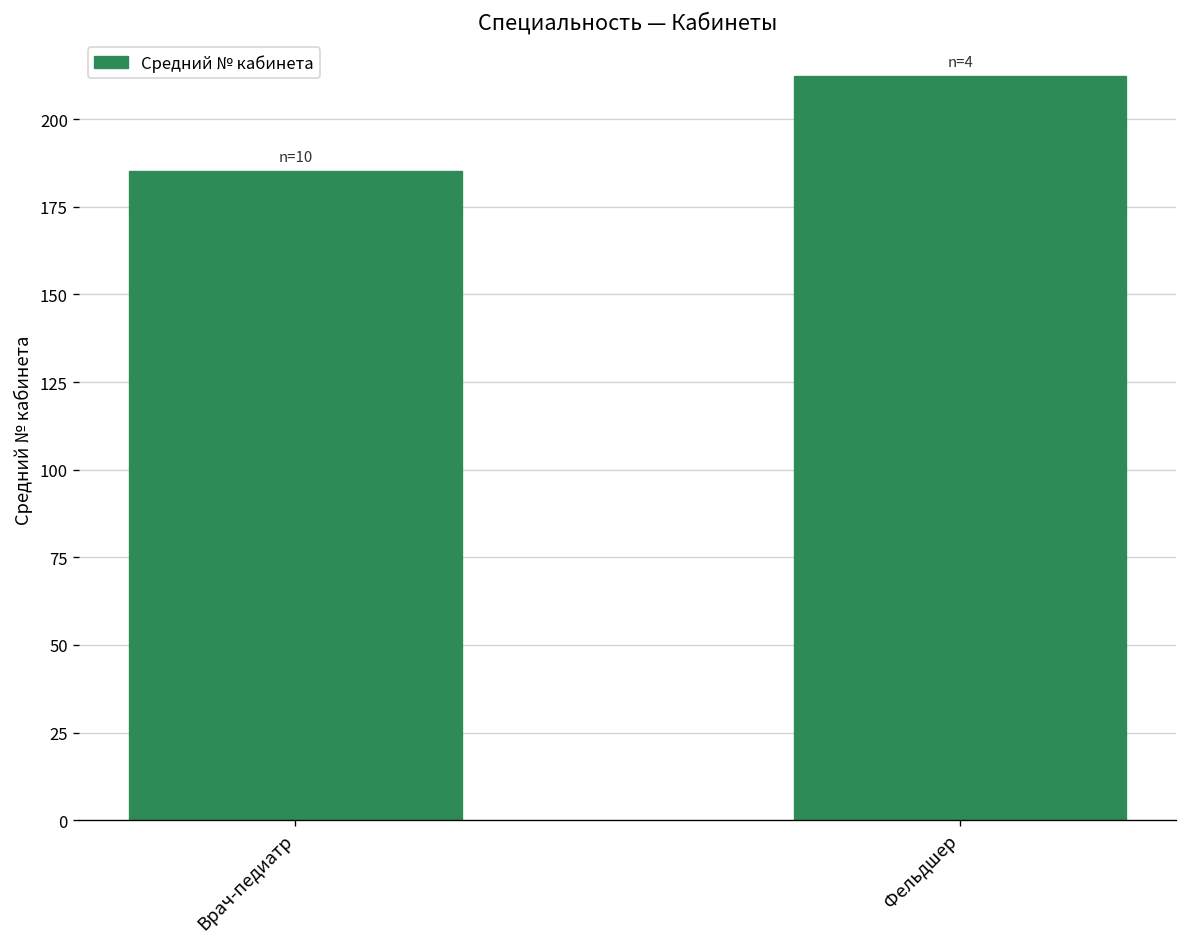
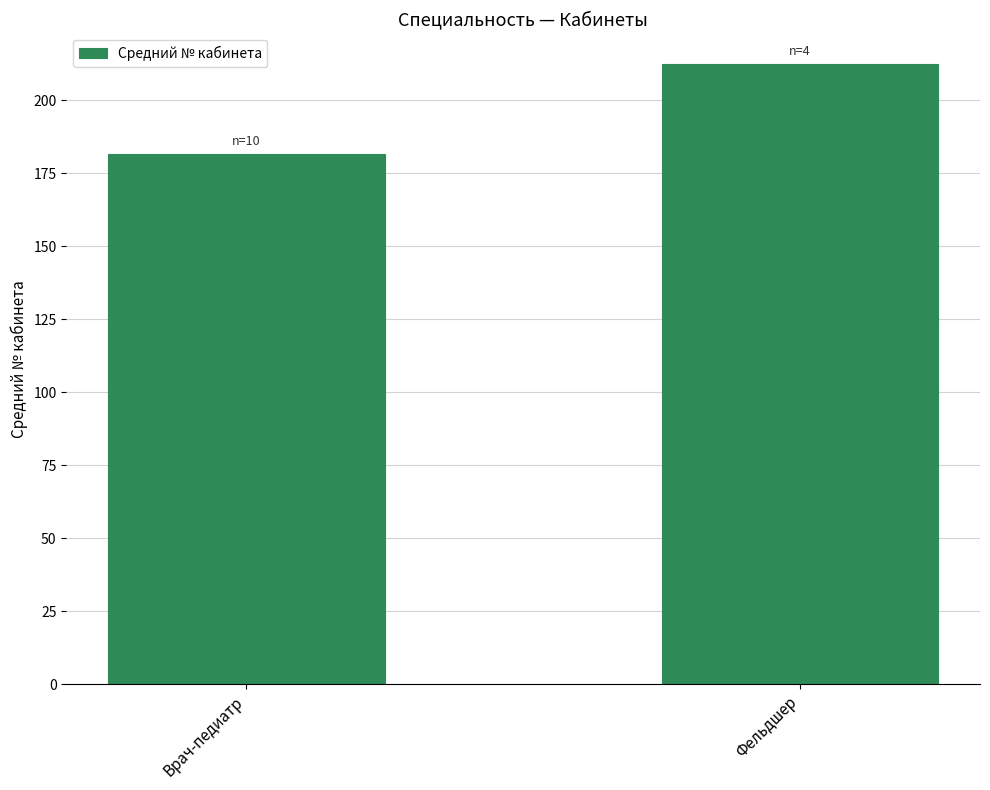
Врач-педиатр: 185 -> 182
